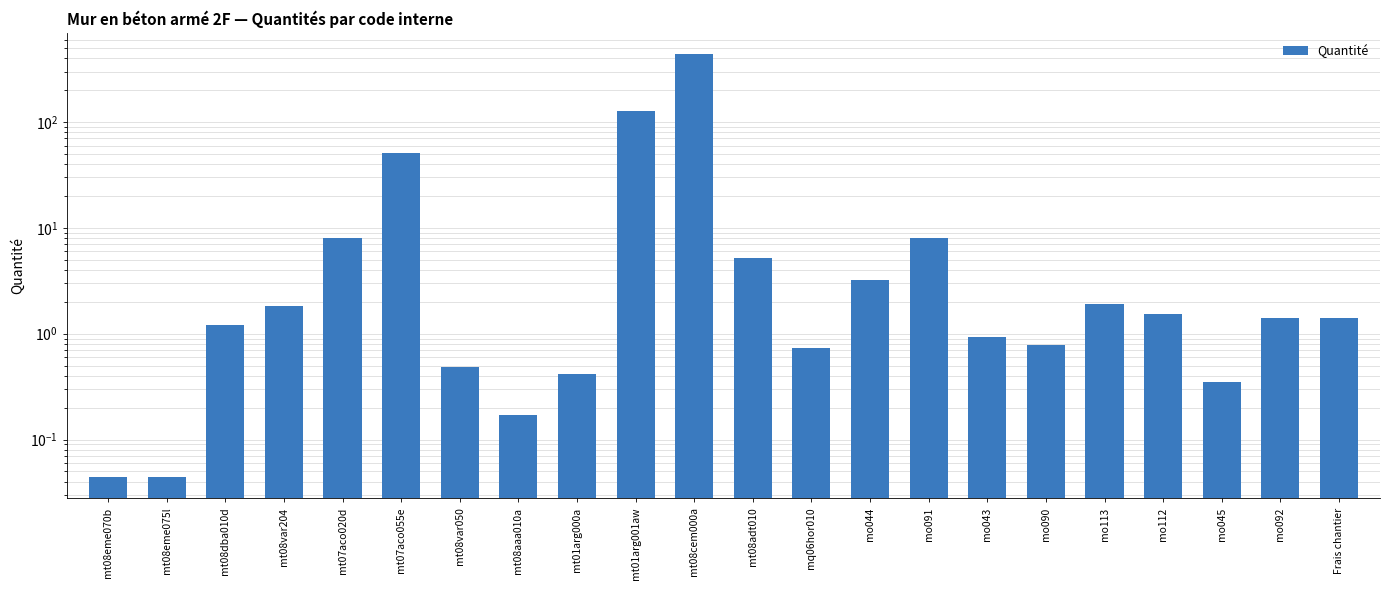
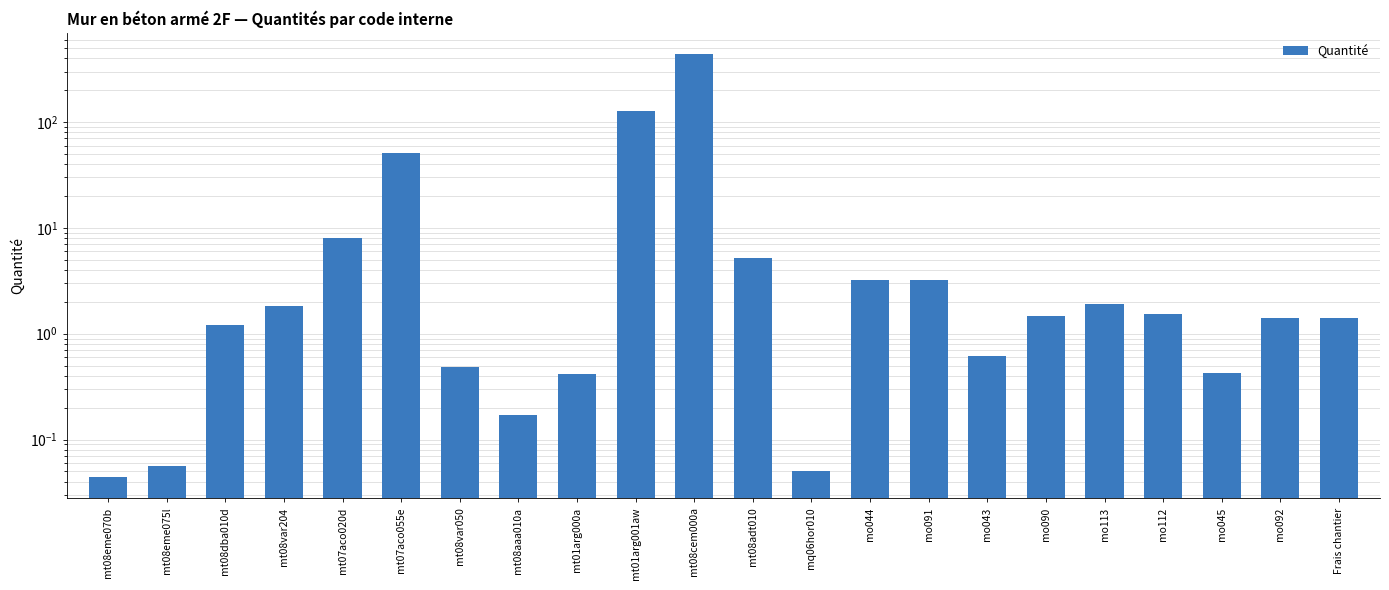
mt08eme075l: 0.044 -> 0.06
mq06hor010: 0.7 -> 0.05
mo091: 8 -> 3.2
mo043: 0.9 -> 0.6
mo090: 0.8 -> 1.5
mo045: 0.35 -> 0.43
